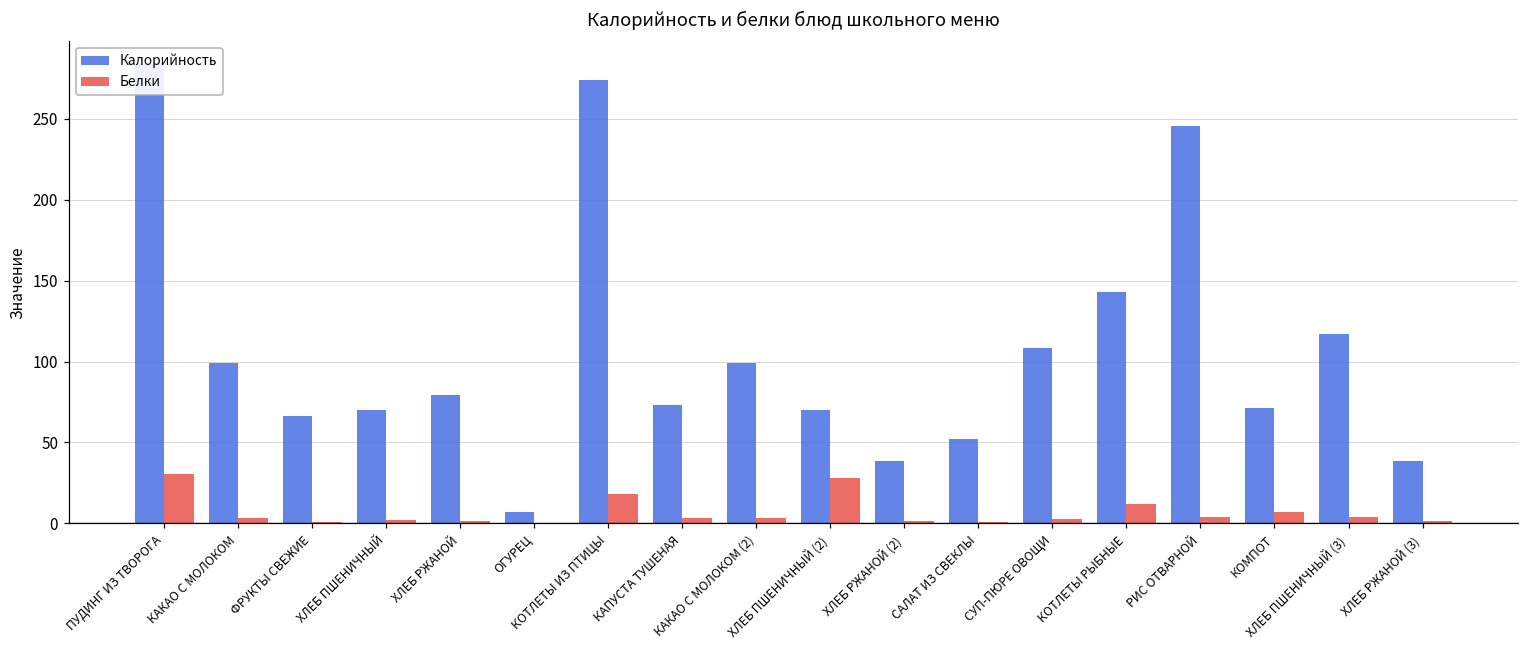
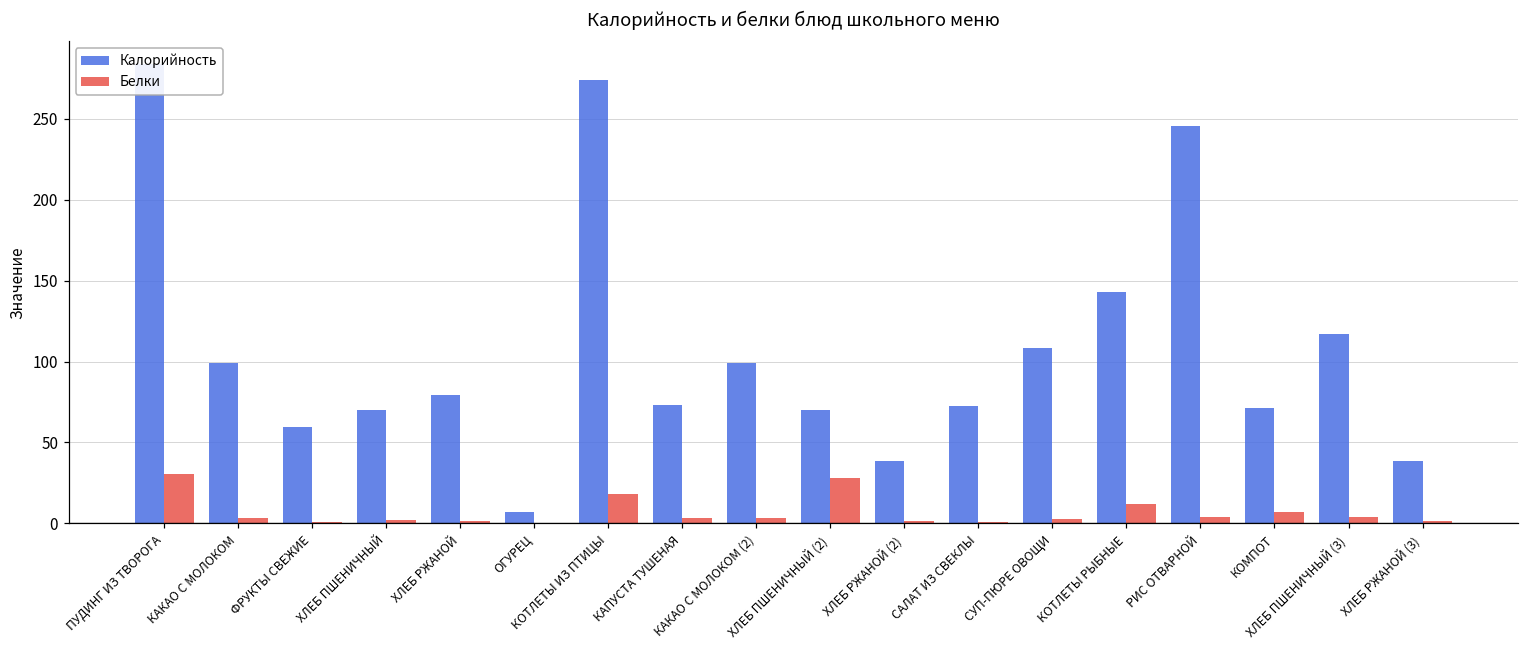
Калорийность, ФРУКТЫ СВЕЖИЕ: 67 -> 60
Калорийность, САЛАТ ИЗ СВЕКЛЫ: 52 -> 72
